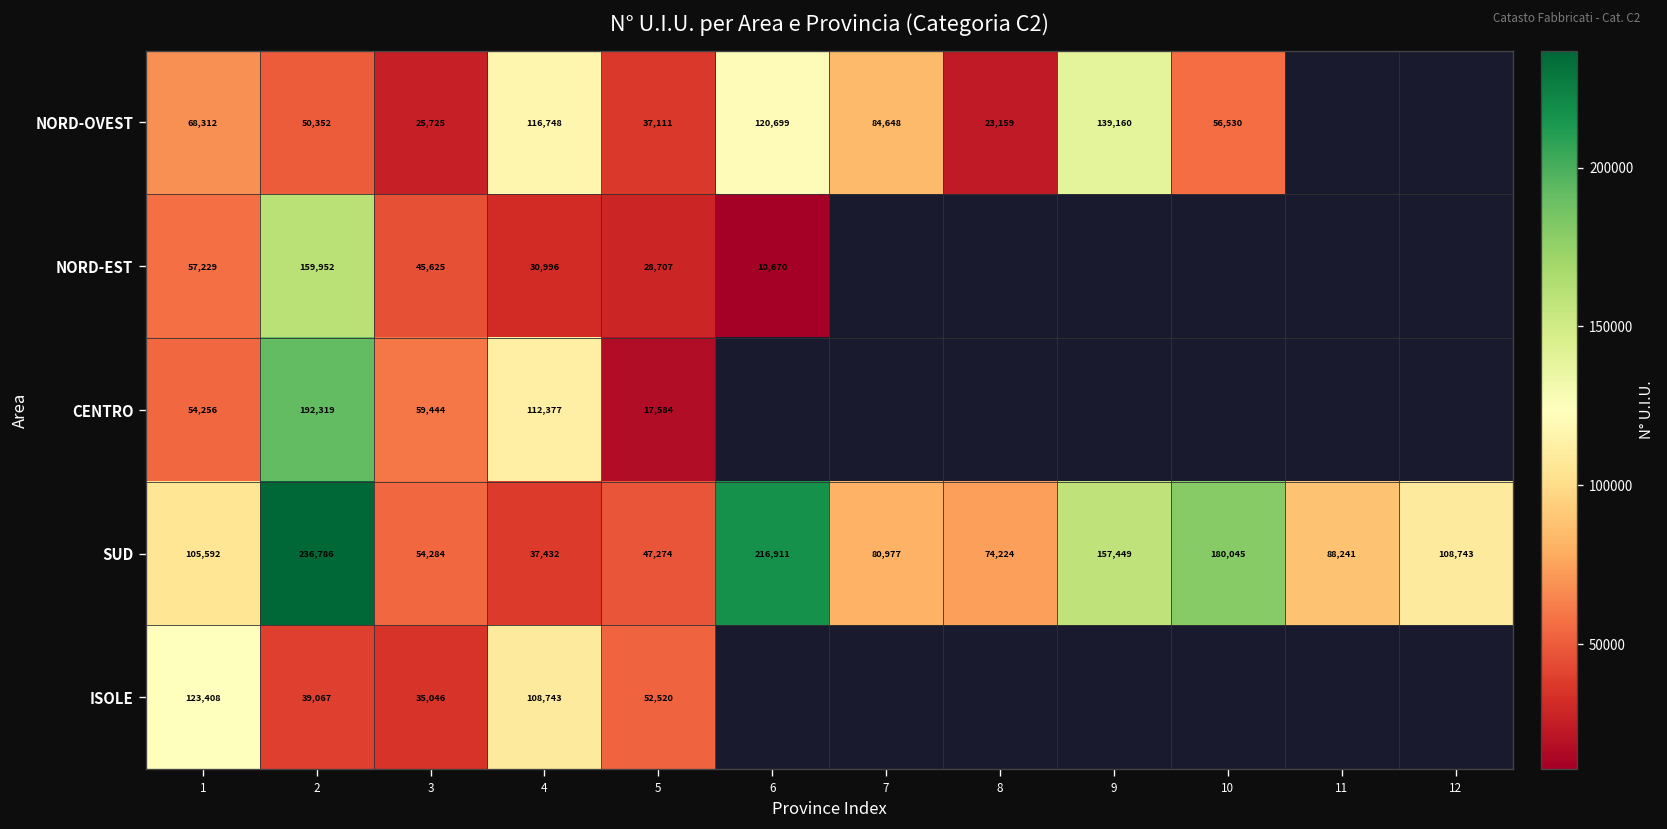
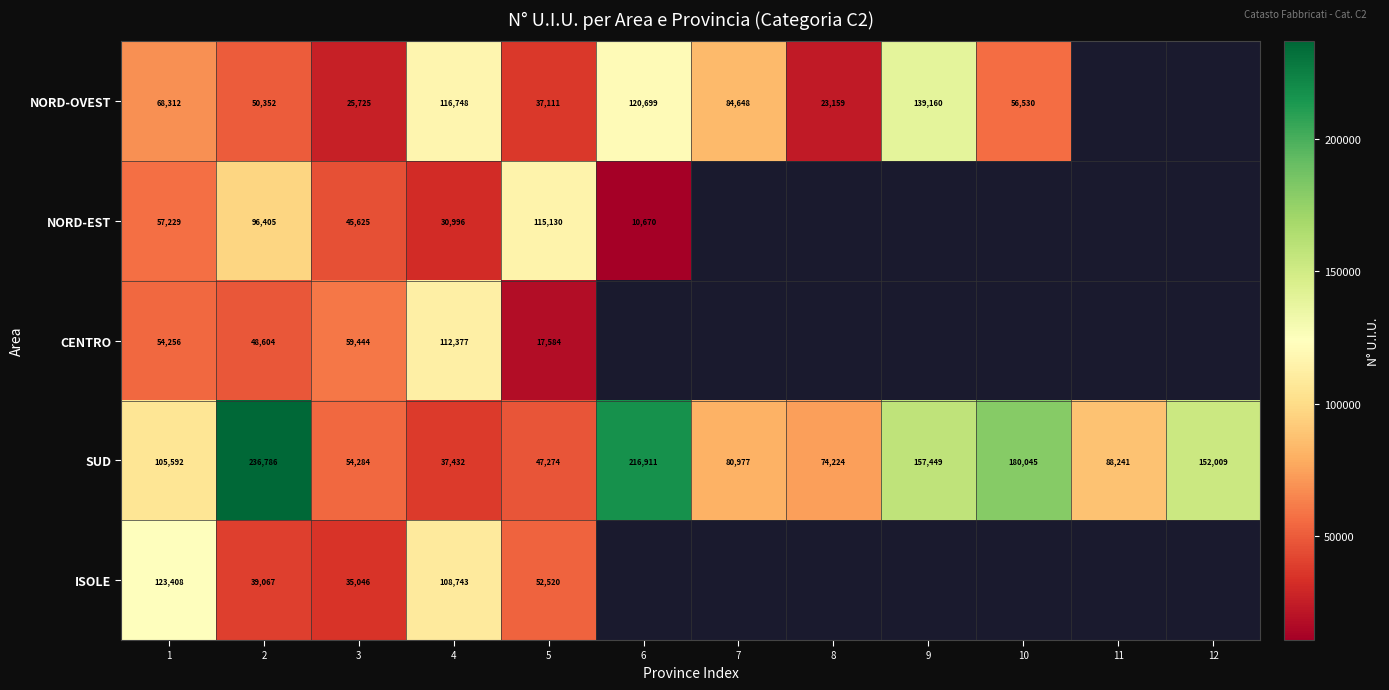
NORD-EST, 2: 159,952 -> 96,405
NORD-EST, 5: 28,707 -> 115,130
CENTRO, 2: 192,319 -> 48,604
SUD, 12: 108,743 -> 152,009
